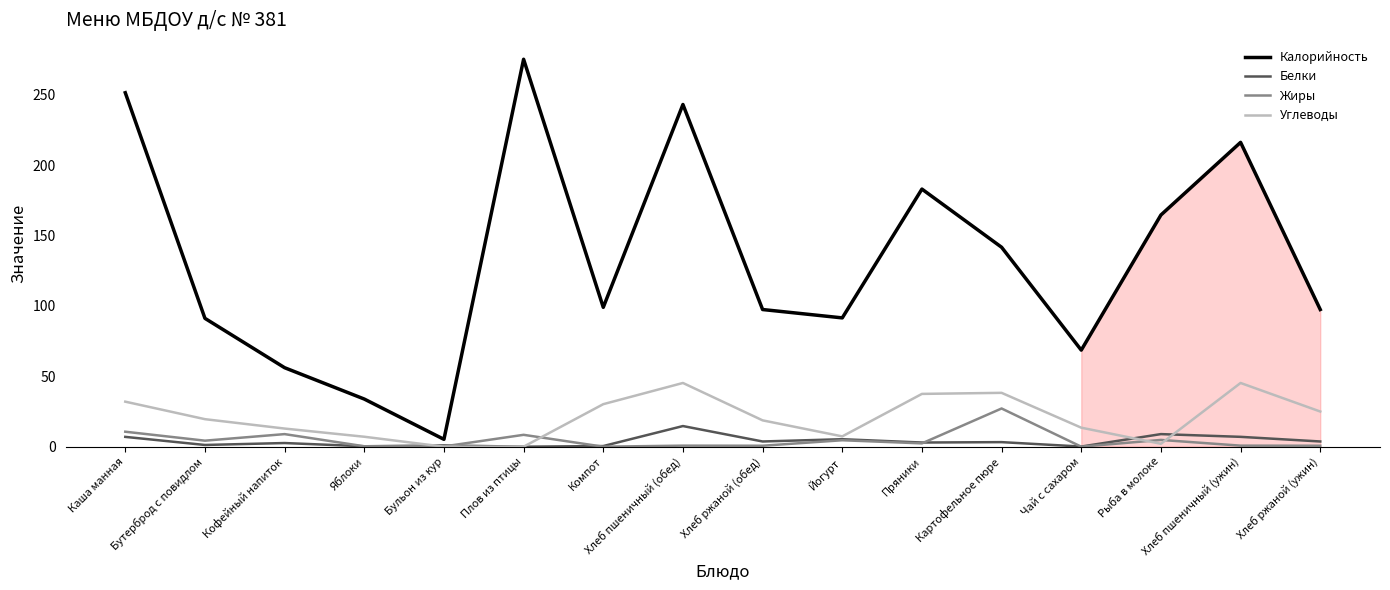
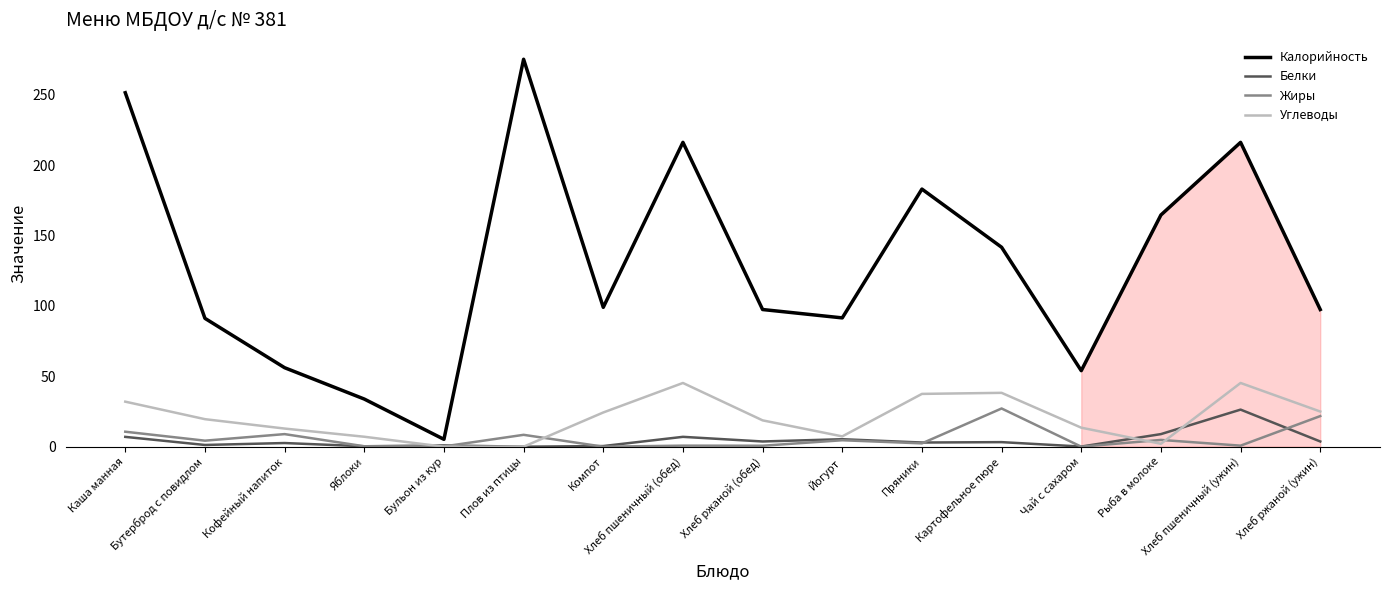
Углеводы, Компот: 30 -> 24
Калорийность, Хлеб пшеничный (обед): 243 -> 216
Белки, Хлеб пшеничный (обед): 15 -> 7
Калорийность, Чай с сахаром: 69 -> 54
Белки, Хлеб пшеничный (ужин): 7 -> 26
Жиры, Хлеб ржаной (ужин): 1 -> 22
